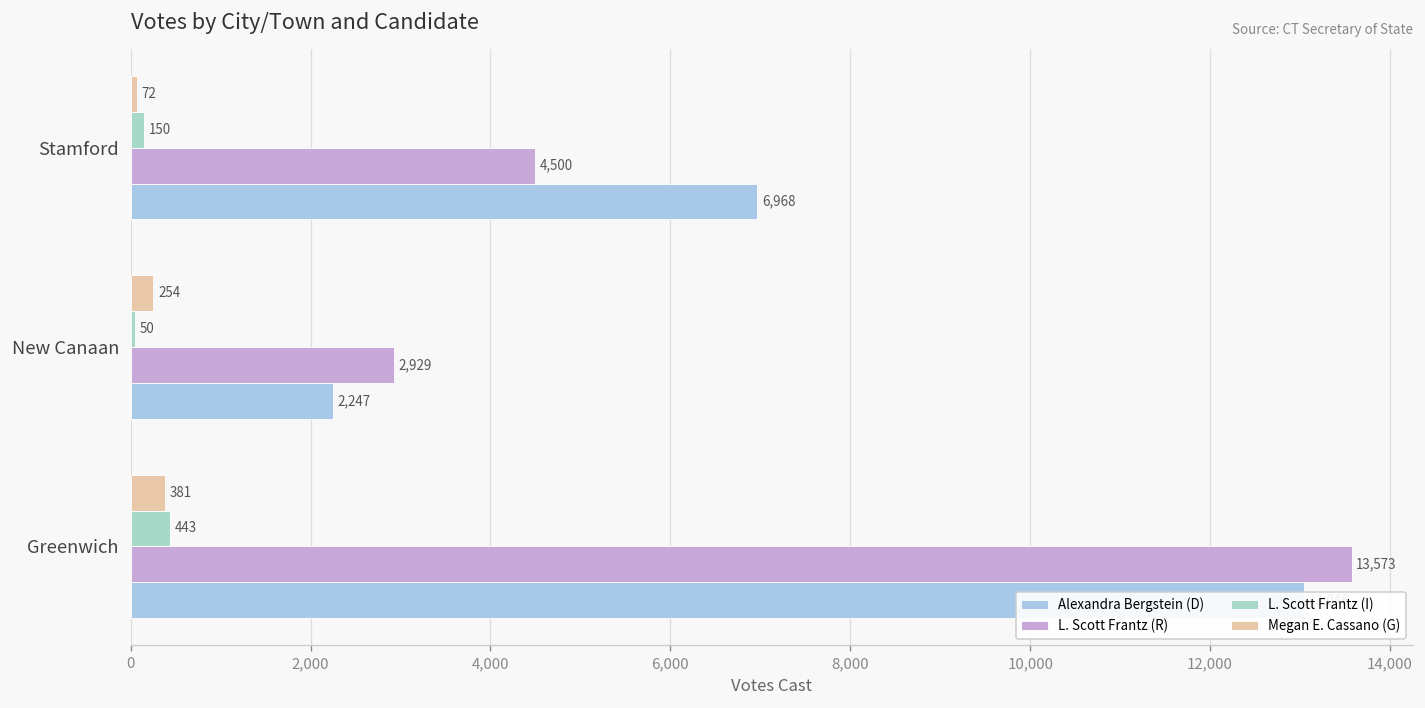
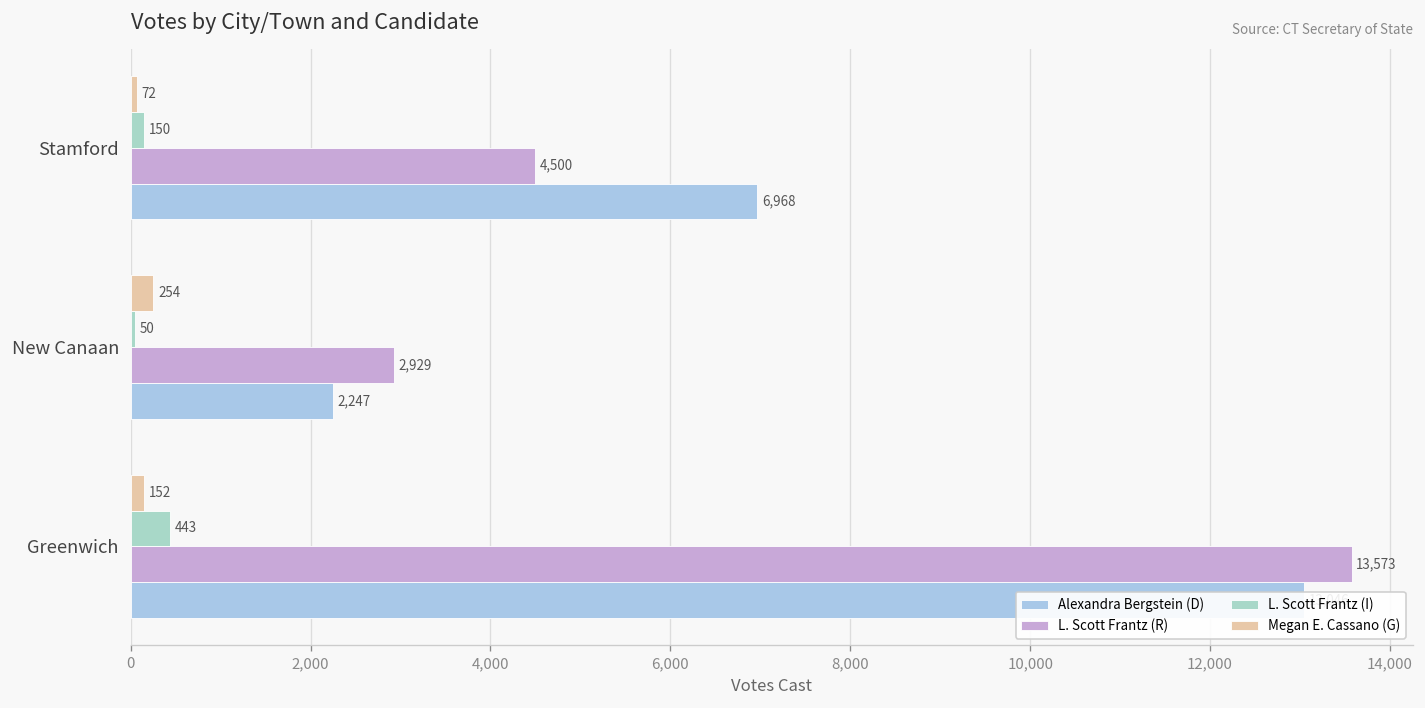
Megan E. Cassano (G), Greenwich: 381 -> 152
